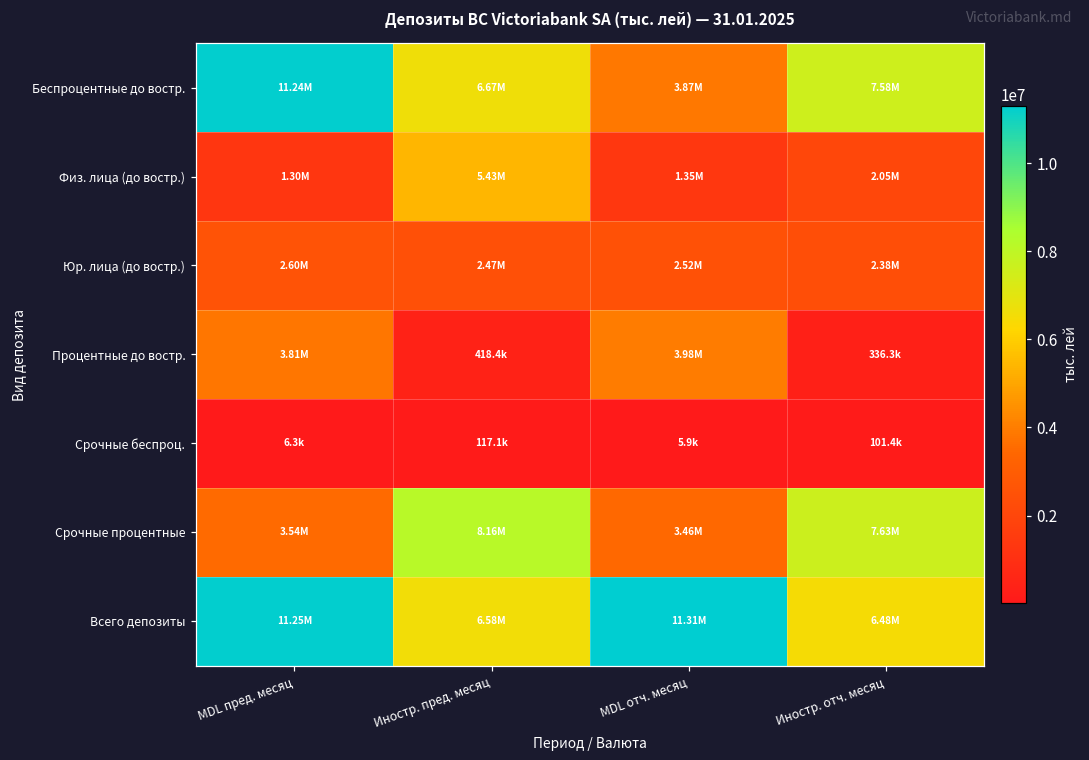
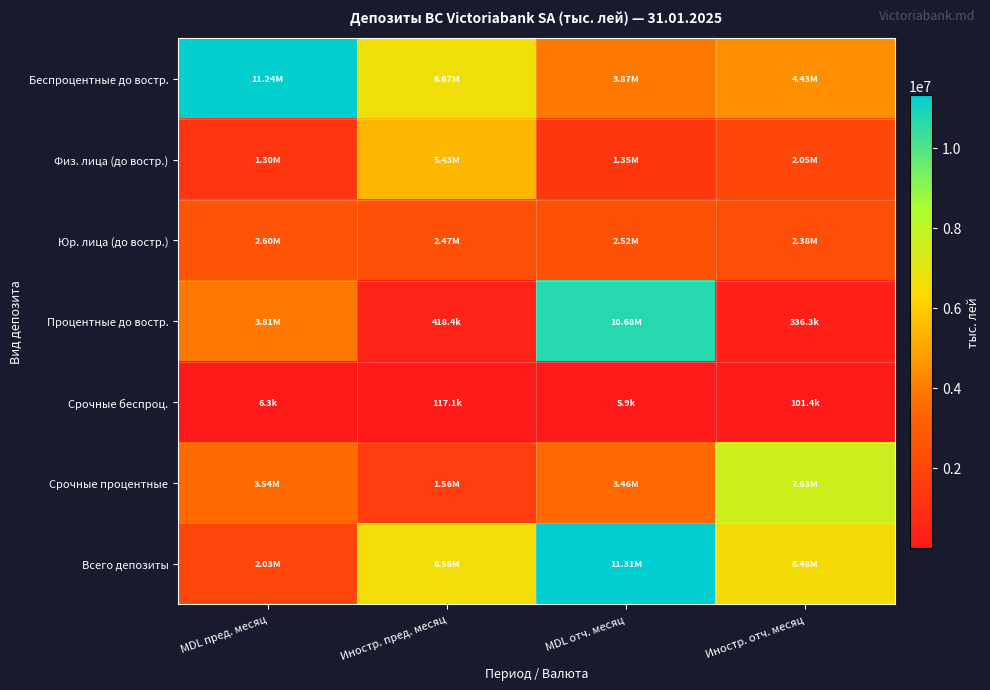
Беспроцентные до востр., Иностр. отч. месяц: 7.58M -> 4.43M
Процентные до востр., MDL отч. месяц: 3.98M -> 10.68M
Срочные процентные, Иностр. пред. месяц: 8.16M -> 1.56M
Всего депозиты, MDL пред. месяц: 11.25M -> 2.03M
